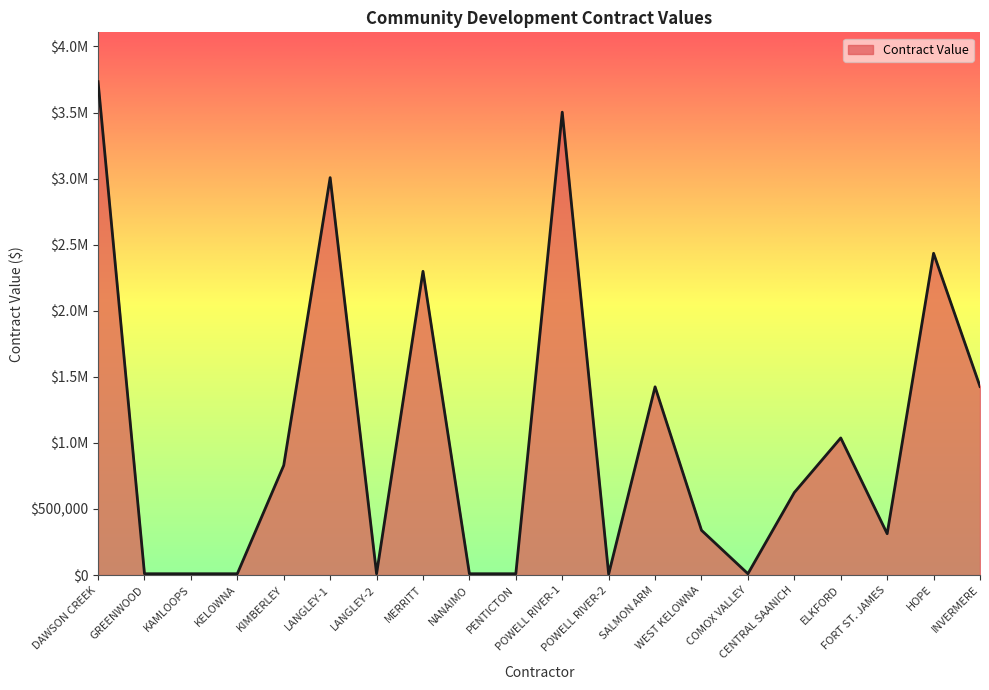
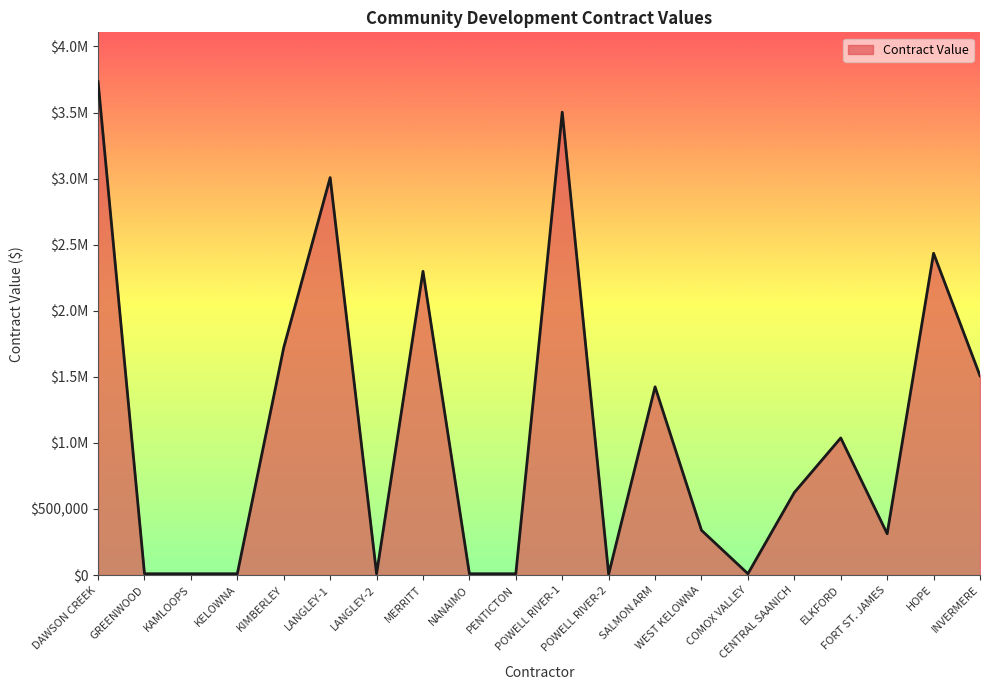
KIMBERLEY: $830,000 -> $1,720,000
INVERMERE: $1,430,000 -> $1,510,000
